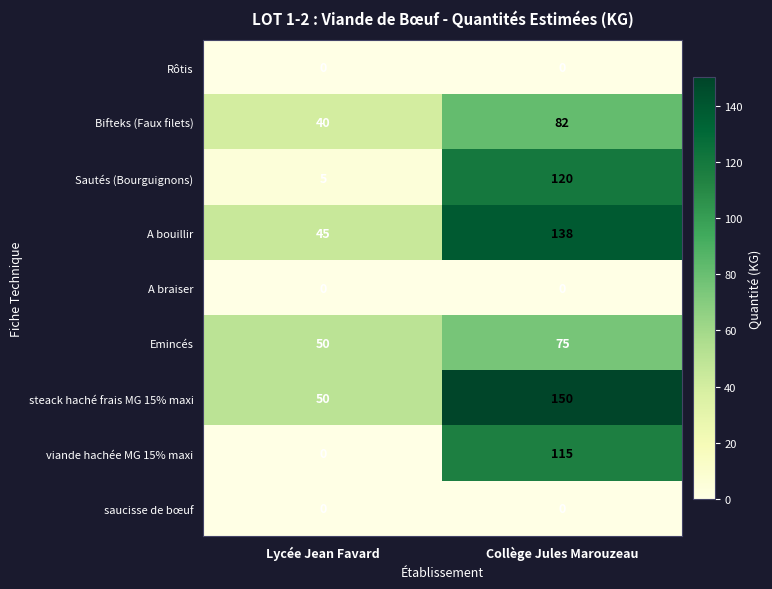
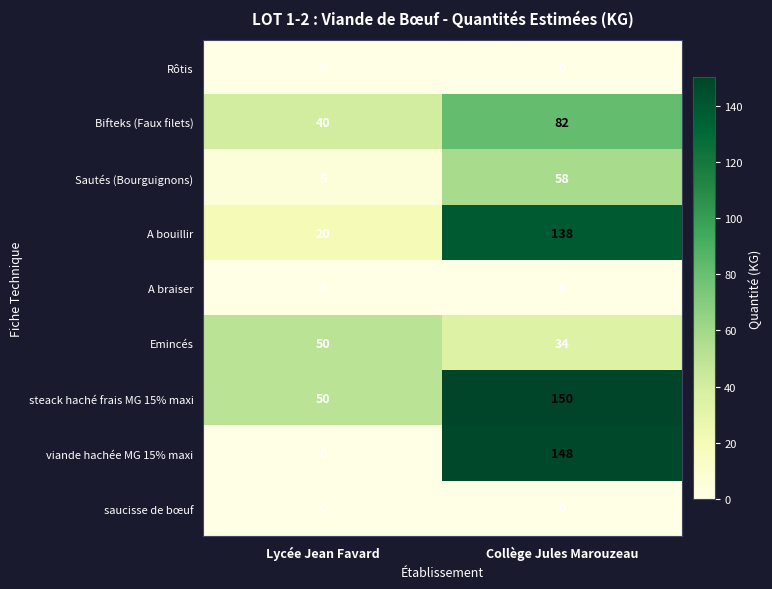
Sautés (Bourguignons), Collège Jules Marouzeau: 120 -> 58
A bouillir, Lycée Jean Favard: 45 -> 20
Emincés, Collège Jules Marouzeau: 75 -> 34
viande hachée MG 15% maxi, Collège Jules Marouzeau: 115 -> 148
